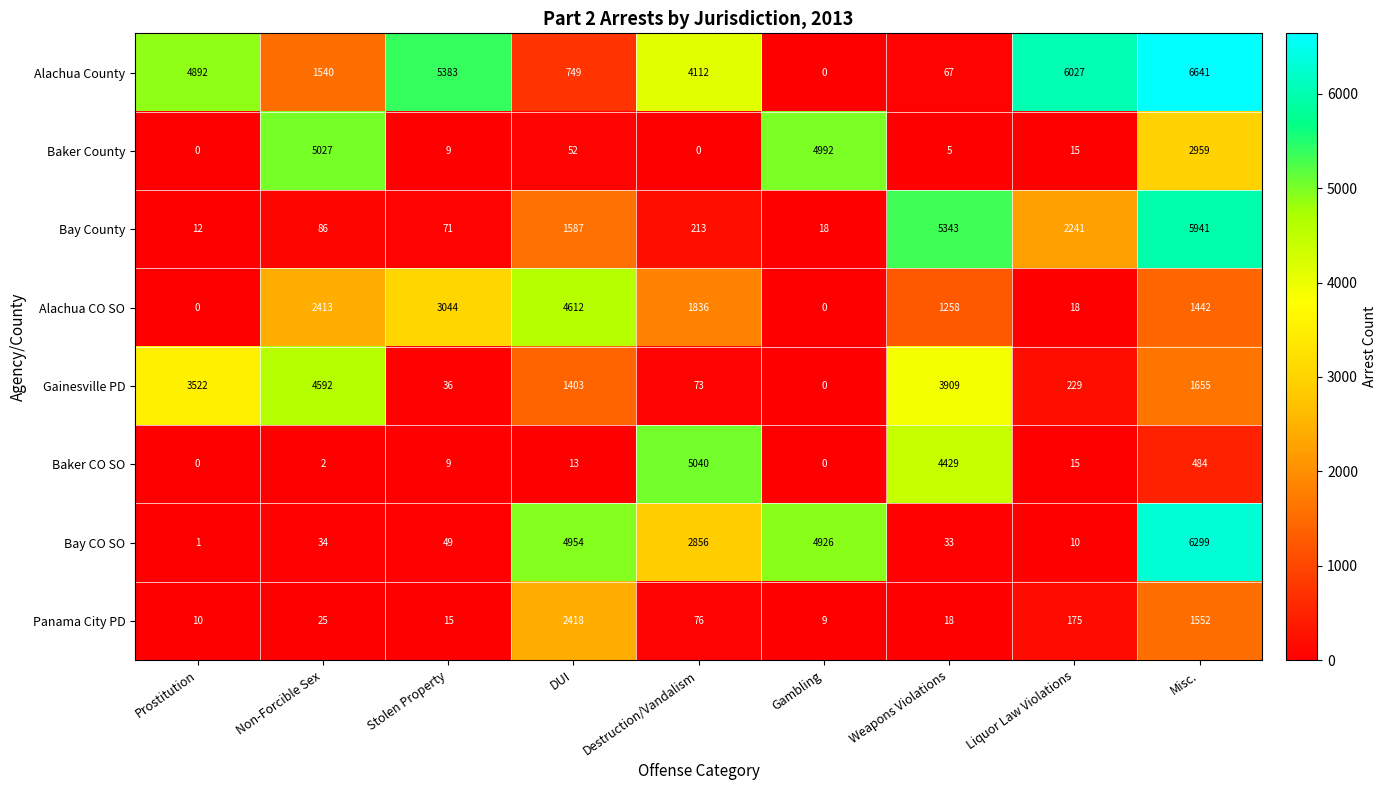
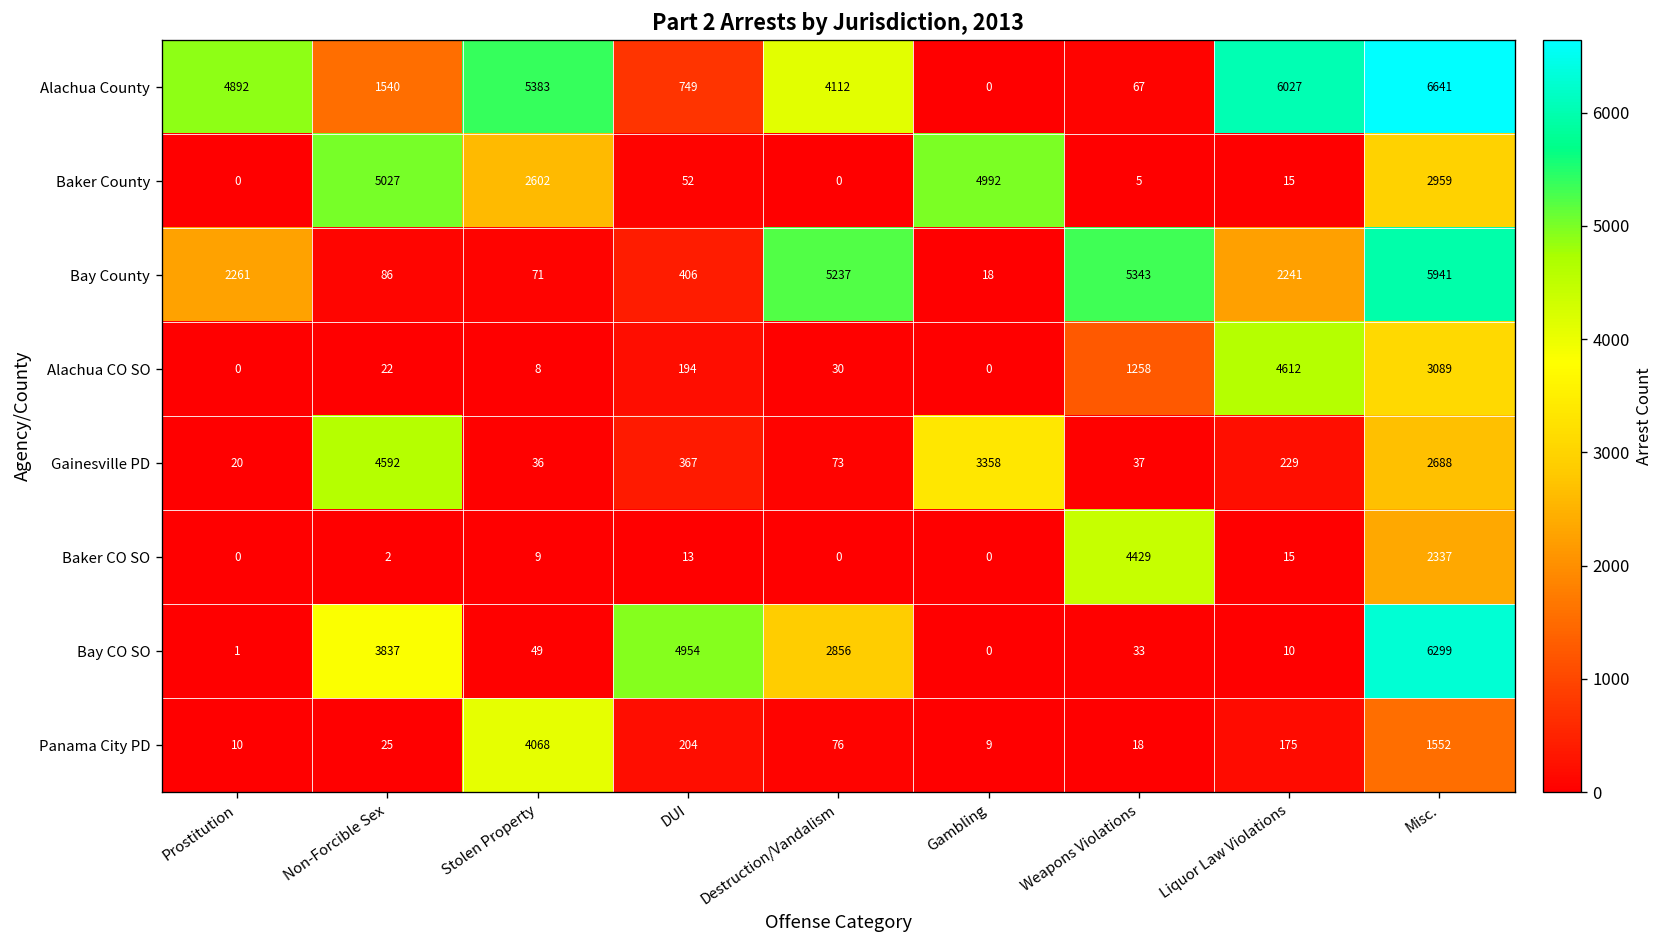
Baker County, Stolen Property: 9 -> 2602
Bay County, Prostitution: 12 -> 2261
Bay County, DUI: 1587 -> 406
Bay County, Destruction/Vandalism: 213 -> 5237
Alachua CO SO, Non-Forcible Sex: 2413 -> 22
Alachua CO SO, Stolen Property: 3044 -> 8
Alachua CO SO, DUI: 4612 -> 194
Alachua CO SO, Destruction/Vandalism: 1836 -> 30
Alachua CO SO, Liquor Law Violations: 18 -> 4612
Alachua CO SO, Misc.: 1442 -> 3089
Gainesville PD, Prostitution: 3522 -> 20
Gainesville PD, DUI: 1403 -> 367
Gainesville PD, Gambling: 0 -> 3358
Gainesville PD, Weapons Violations: 3909 -> 37
Gainesville PD, Misc.: 1655 -> 2688
Baker CO SO, Destruction/Vandalism: 5040 -> 0
Baker CO SO, Misc.: 484 -> 2337
Bay CO SO, Non-Forcible Sex: 34 -> 3837
Bay CO SO, Gambling: 4926 -> 0
Panama City PD, Stolen Property: 15 -> 4068
Panama City PD, DUI: 2418 -> 204
